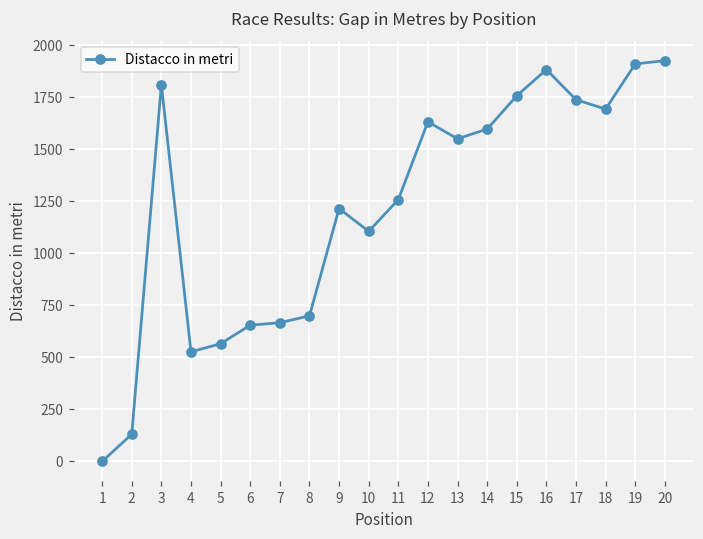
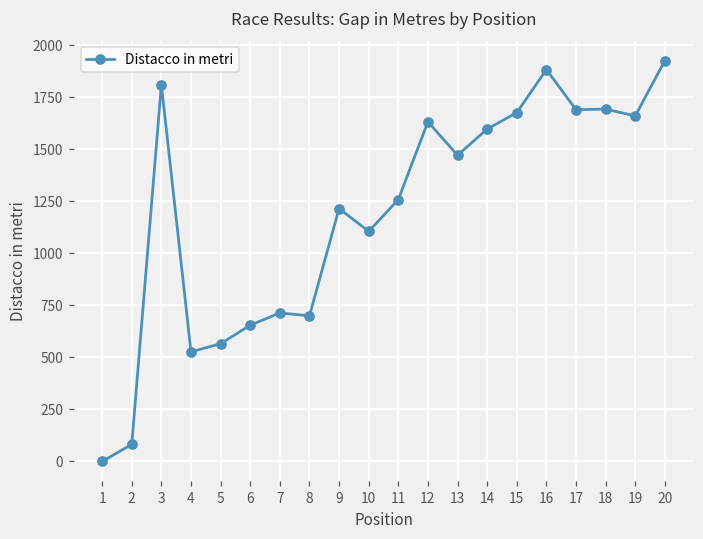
2: 130 -> 80
7: 670 -> 710
13: 1550 -> 1470
15: 1760 -> 1680
17: 1740 -> 1690
19: 1910 -> 1660
